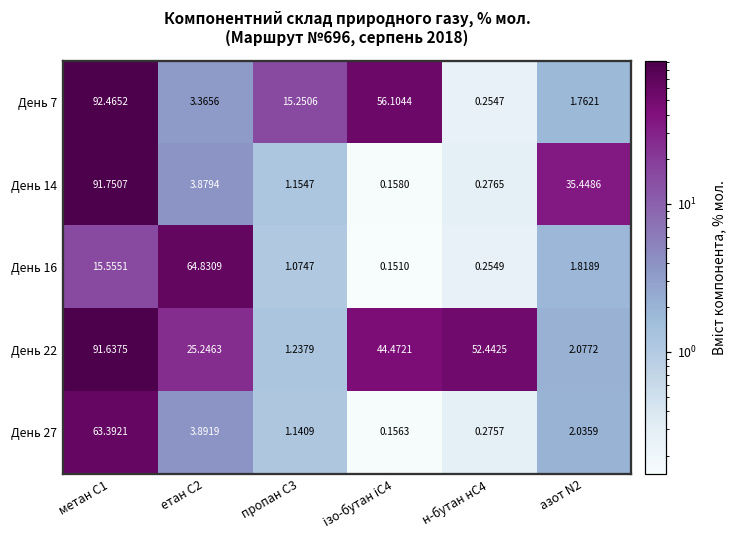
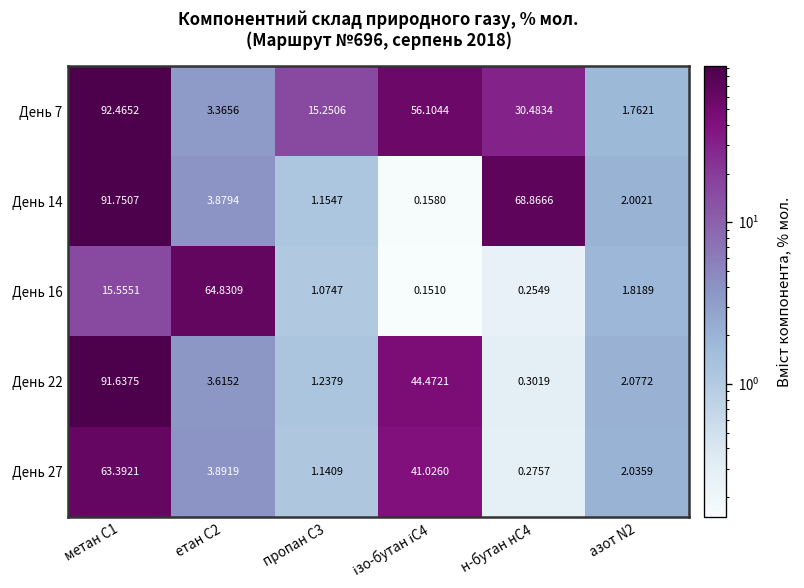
День 7, н-бутан нС4: 0.2547 -> 30.4834
День 14, н-бутан нС4: 0.2765 -> 68.8666
День 14, азот N2: 35.4486 -> 2.0021
День 22, етан С2: 25.2463 -> 3.6152
День 22, н-бутан нС4: 52.4425 -> 0.3019
День 27, ізо-бутан іС4: 0.1563 -> 41.0260
